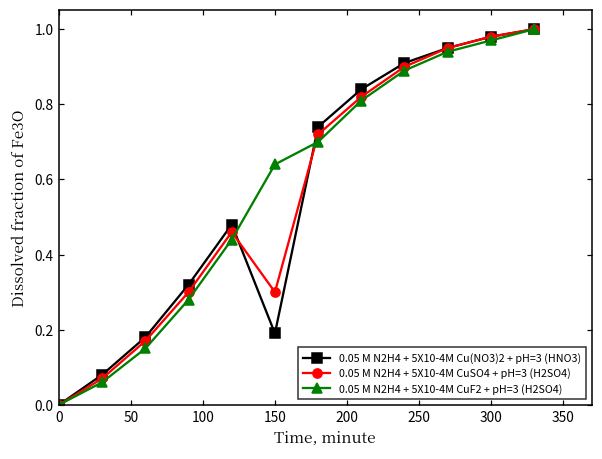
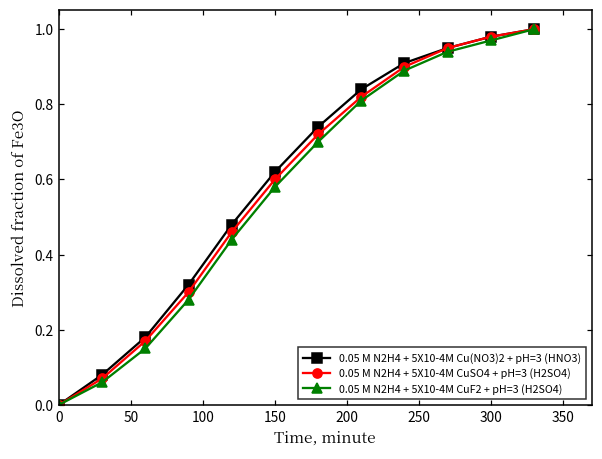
0.05 M N2H4 + 5X10-4M Cu(NO3)2 + pH=3 (HNO3), 150: 0.19 -> 0.62
0.05 M N2H4 + 5X10-4M CuSO4 + pH=3 (H2SO4), 150: 0.3 -> 0.6
0.05 M N2H4 + 5X10-4M CuF2 + pH=3 (H2SO4), 150: 0.64 -> 0.58
